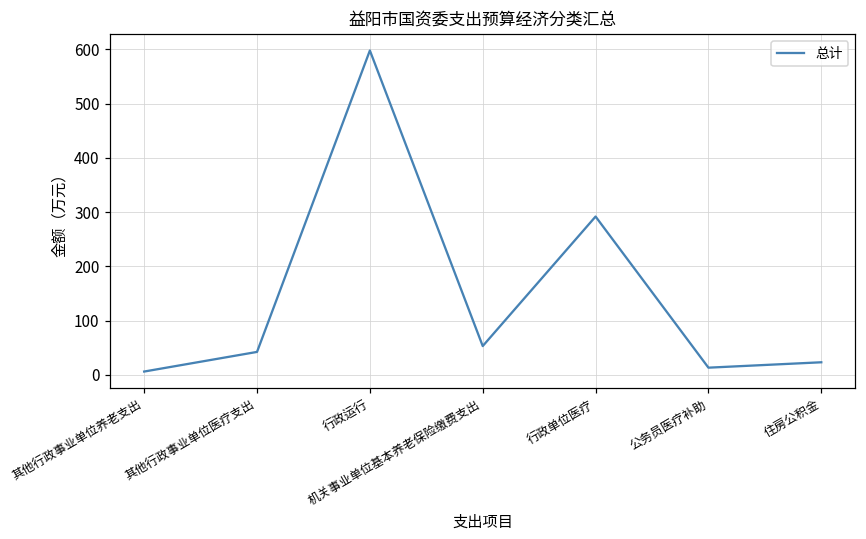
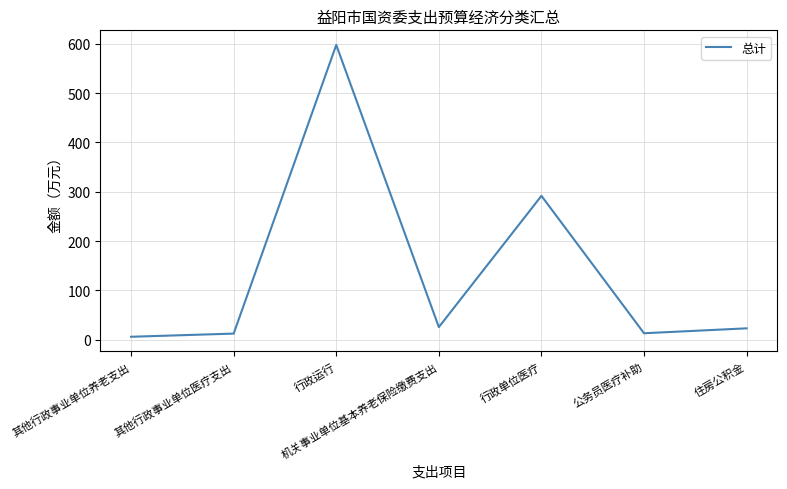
其他行政事业单位医疗支出: 40 -> 10
机关事业单位基本养老保险缴费支出: 50 -> 30
